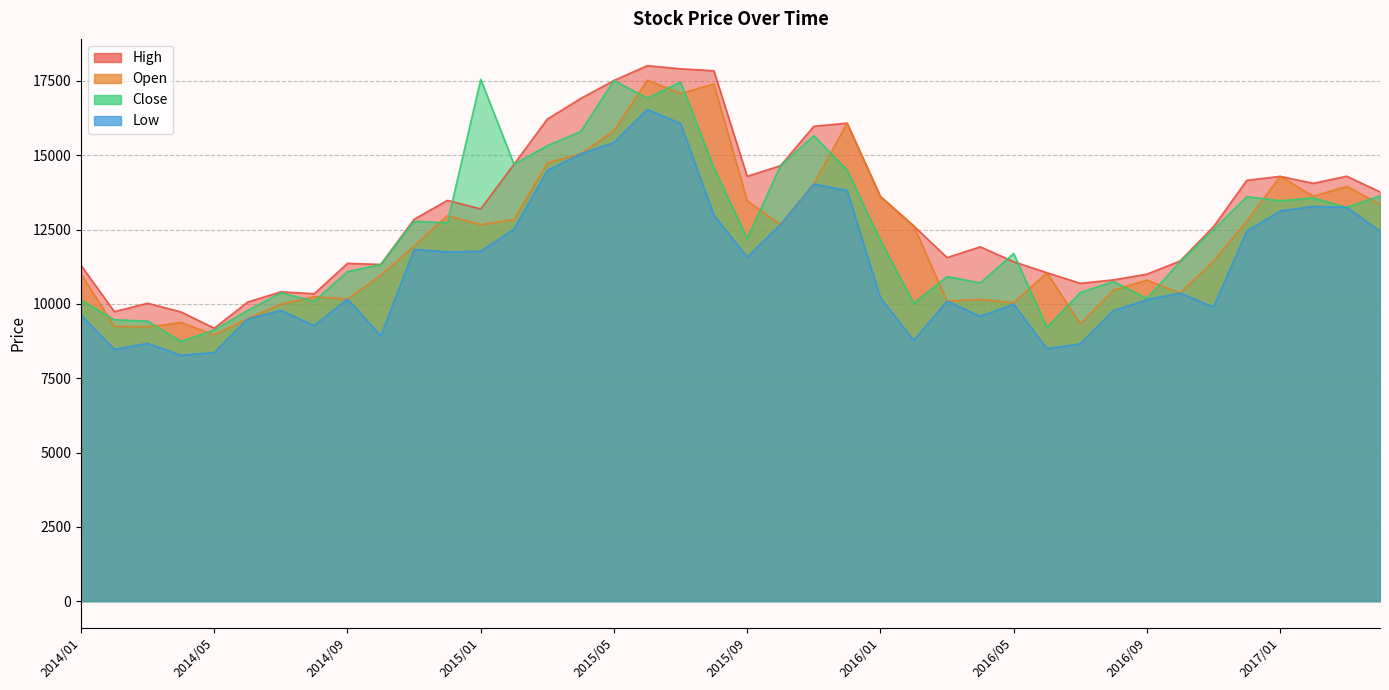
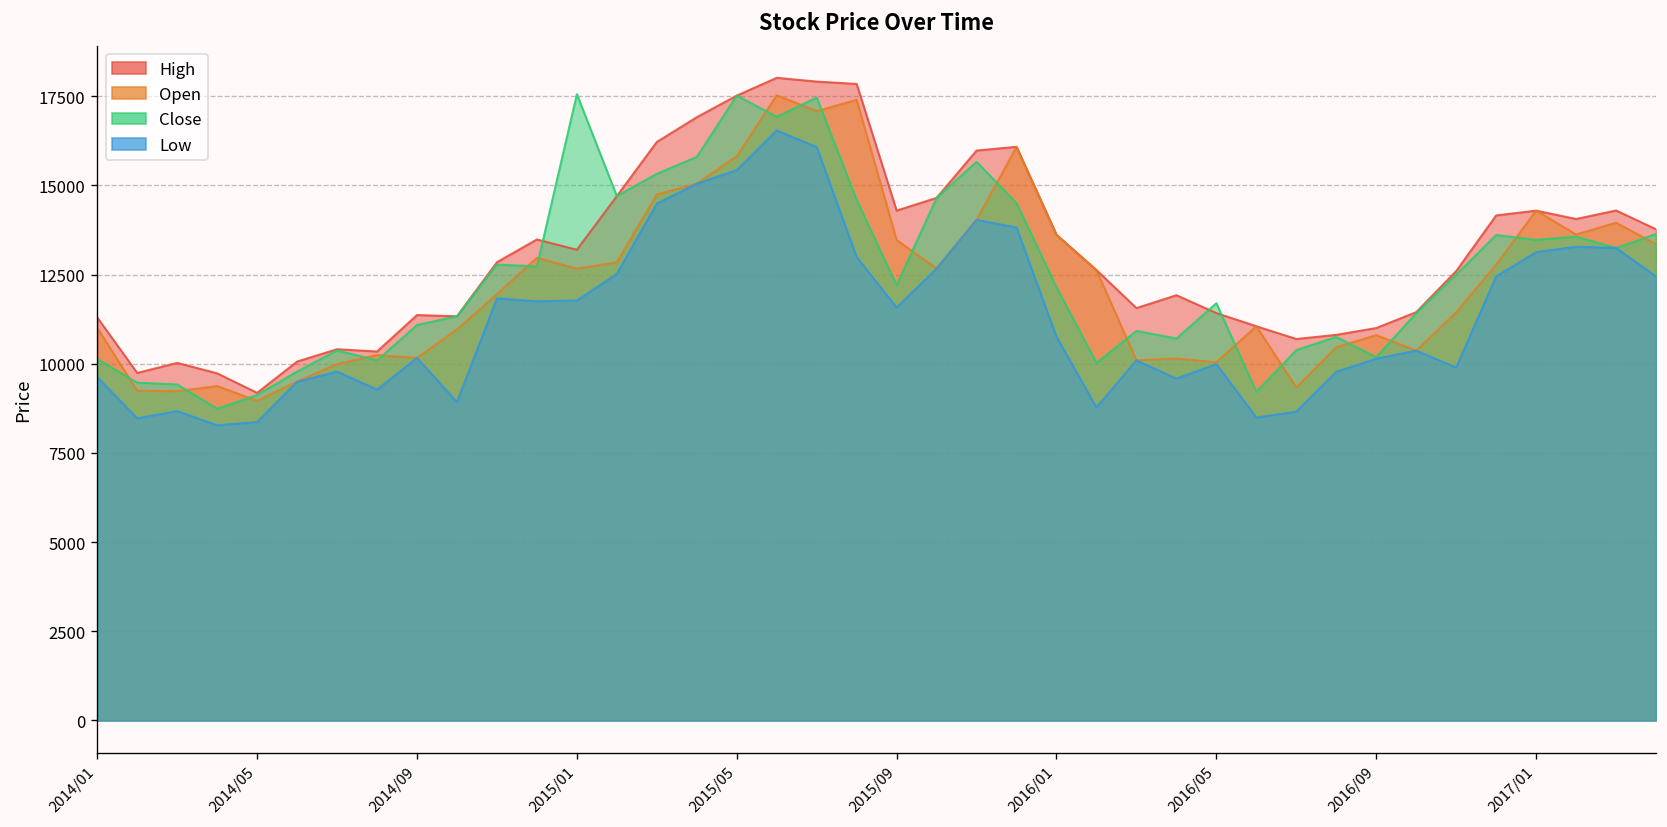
Low, 2016/01: 10200 -> 10800
